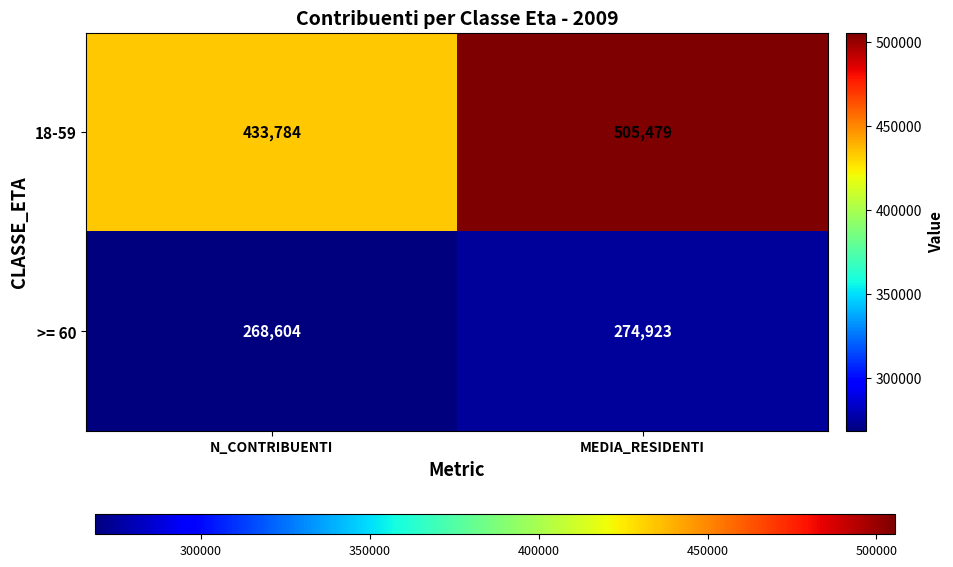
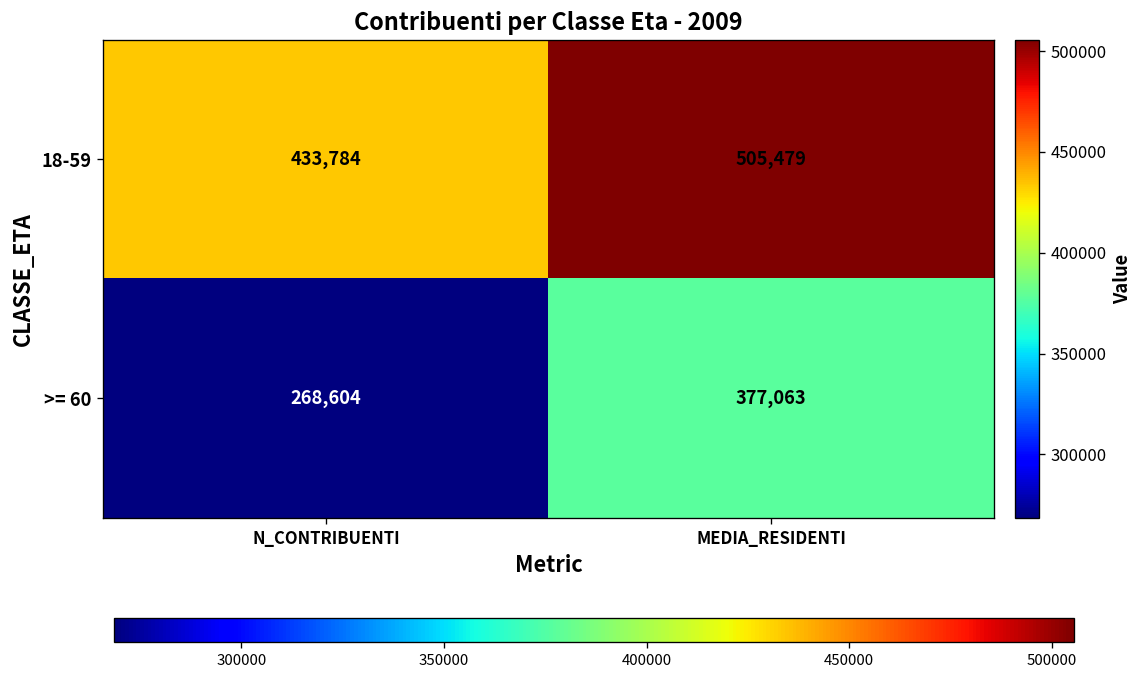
>= 60, MEDIA_RESIDENTI: 274,923 -> 377,063
